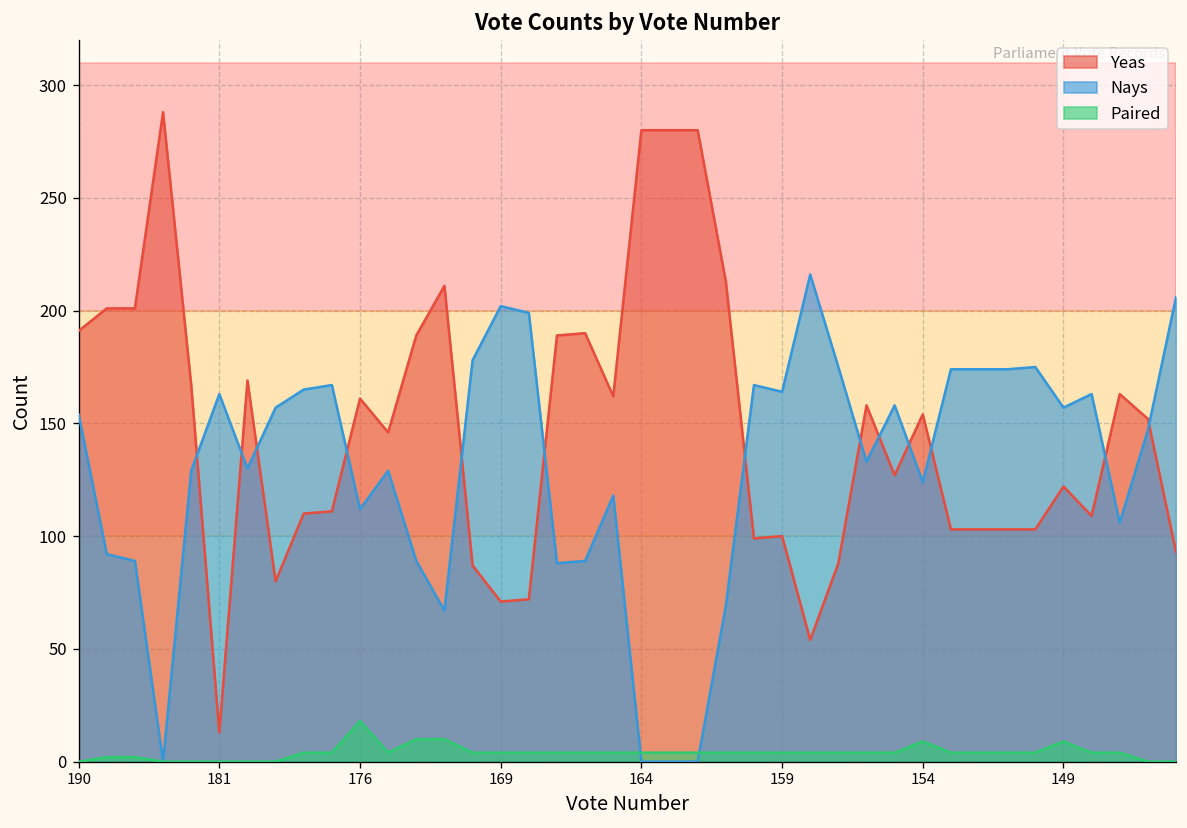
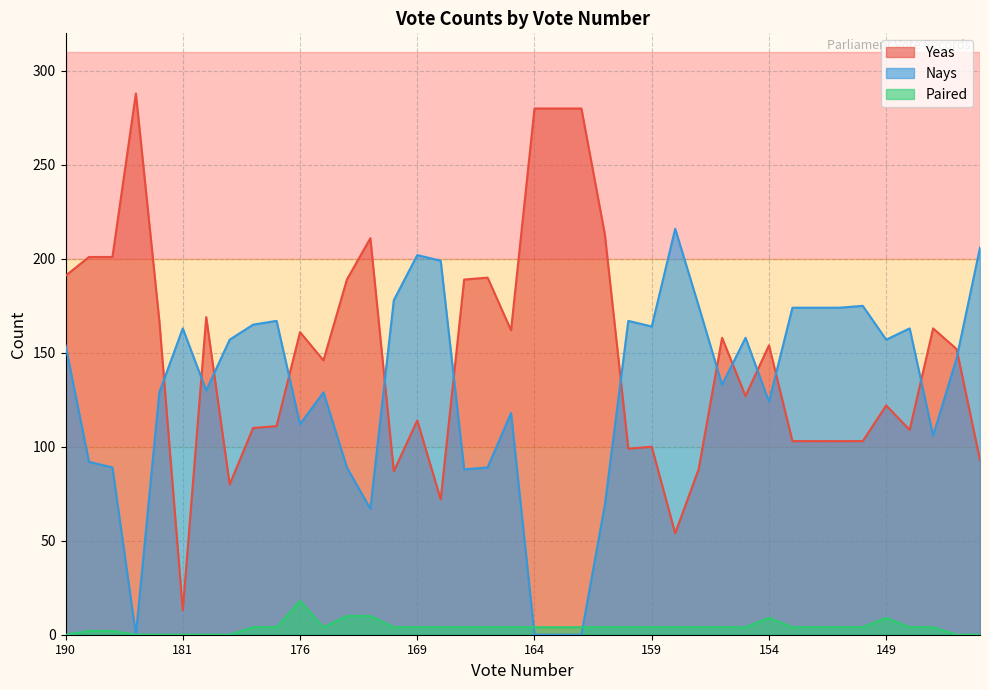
Yeas, 169: 71 -> 114
